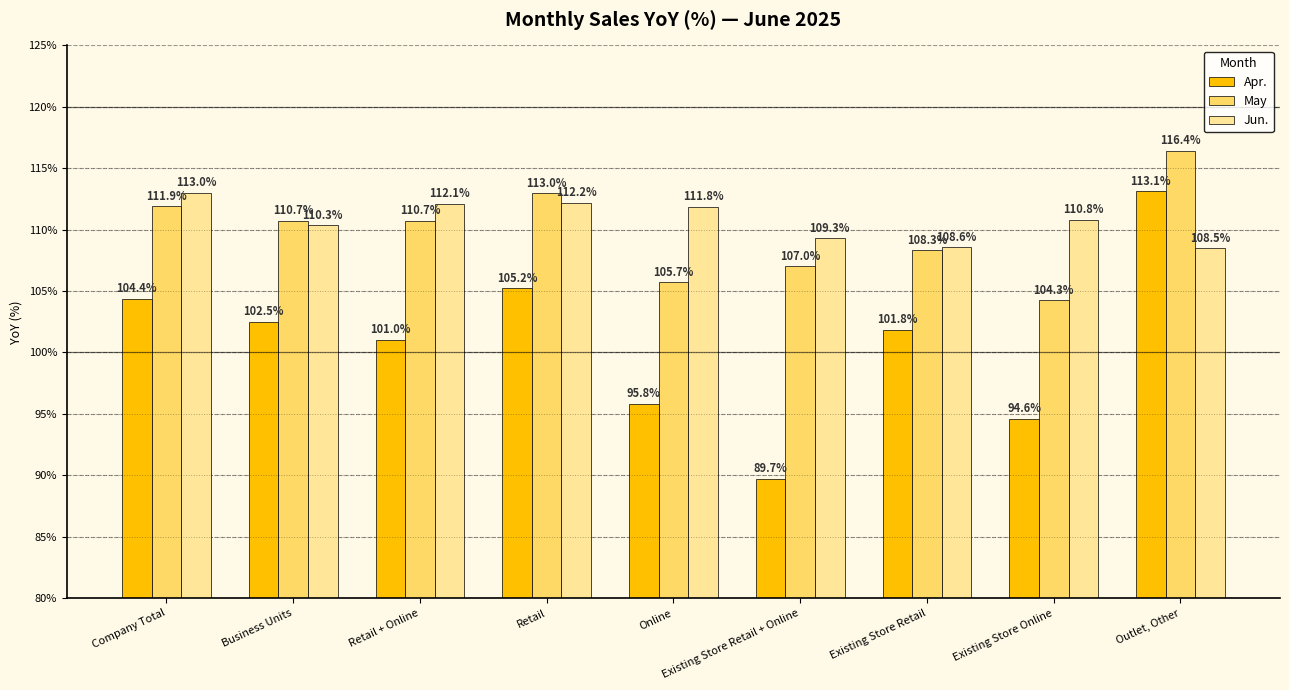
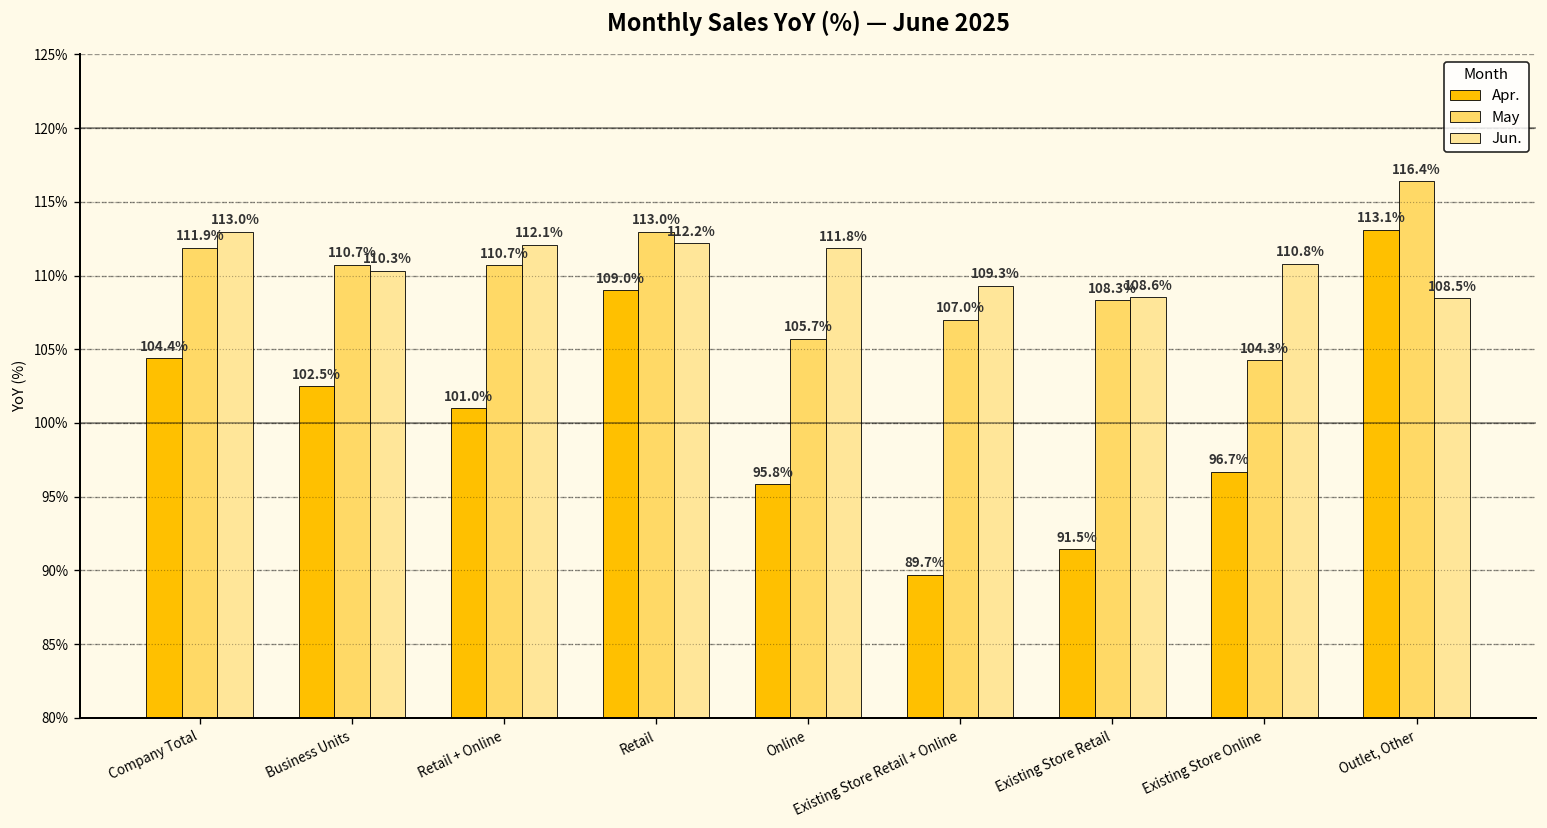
Apr., Retail: 105.2% -> 109.0%
Apr., Existing Store Retail: 101.8% -> 91.5%
Apr., Existing Store Online: 94.6% -> 96.7%
